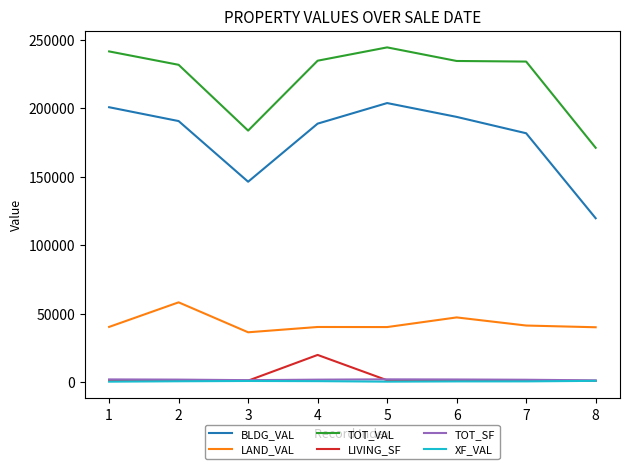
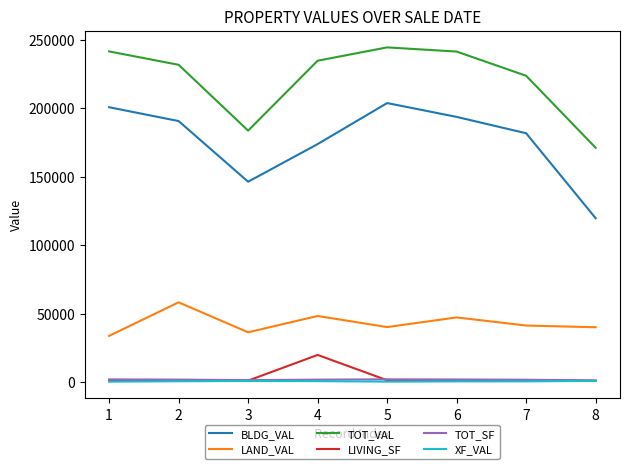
LAND_VAL, 1: 40000 -> 34000
BLDG_VAL, 4: 189000 -> 174000
LAND_VAL, 4: 40000 -> 48000
TOT_VAL, 6: 234000 -> 241000
TOT_VAL, 7: 234000 -> 224000
